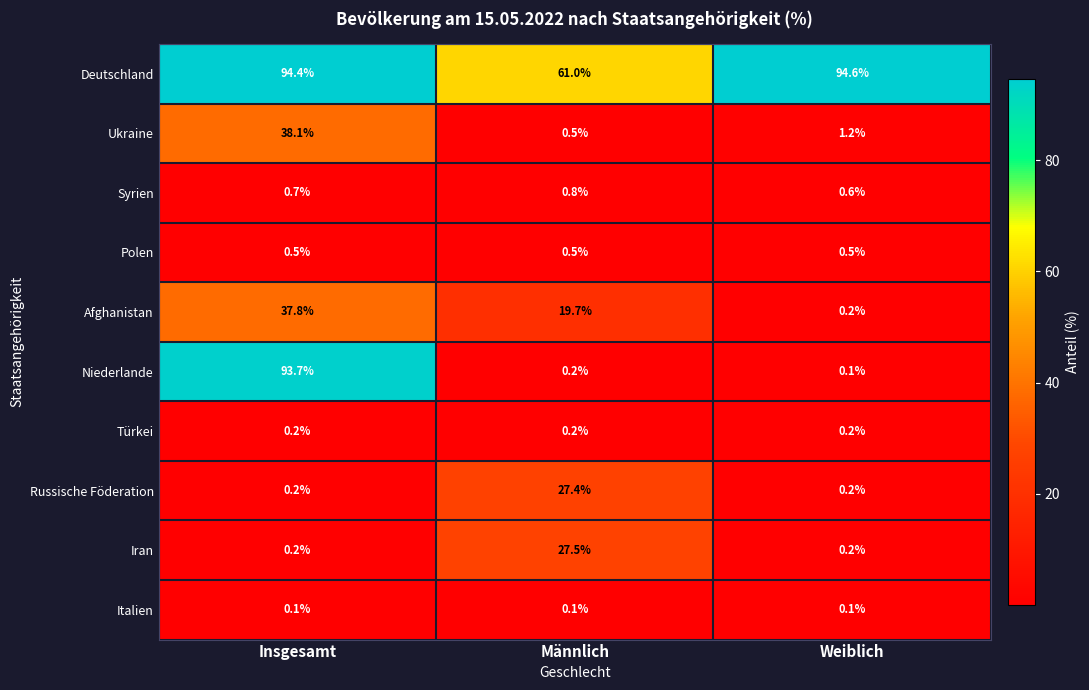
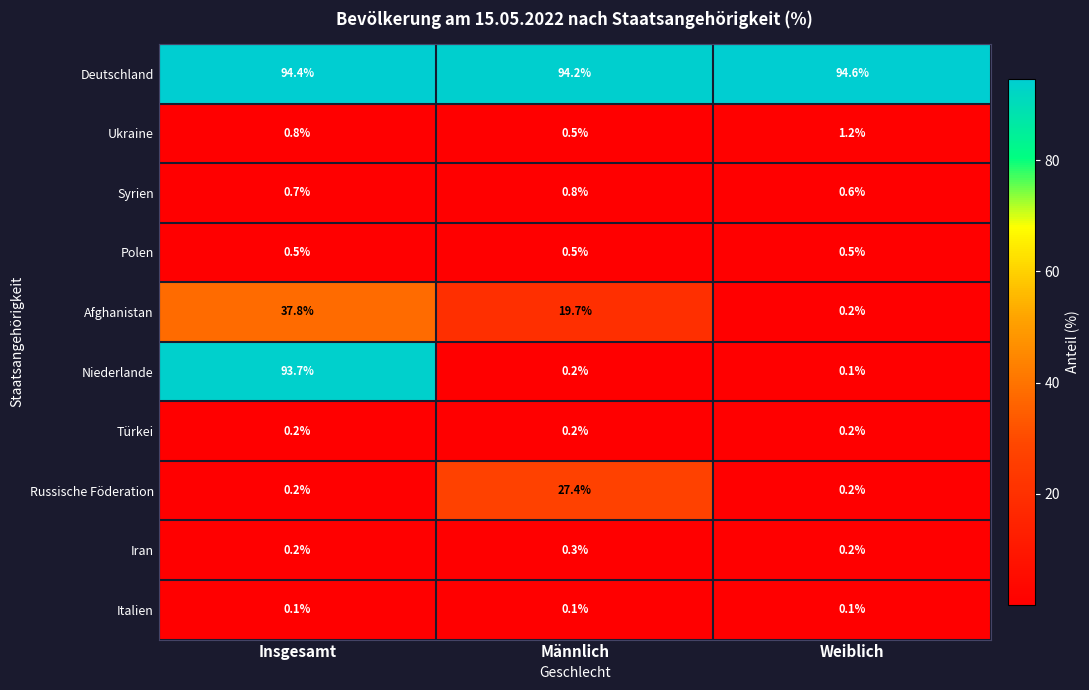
Deutschland, Männlich: 61.0% -> 94.2%
Ukraine, Insgesamt: 38.1% -> 0.8%
Iran, Männlich: 27.5% -> 0.3%
